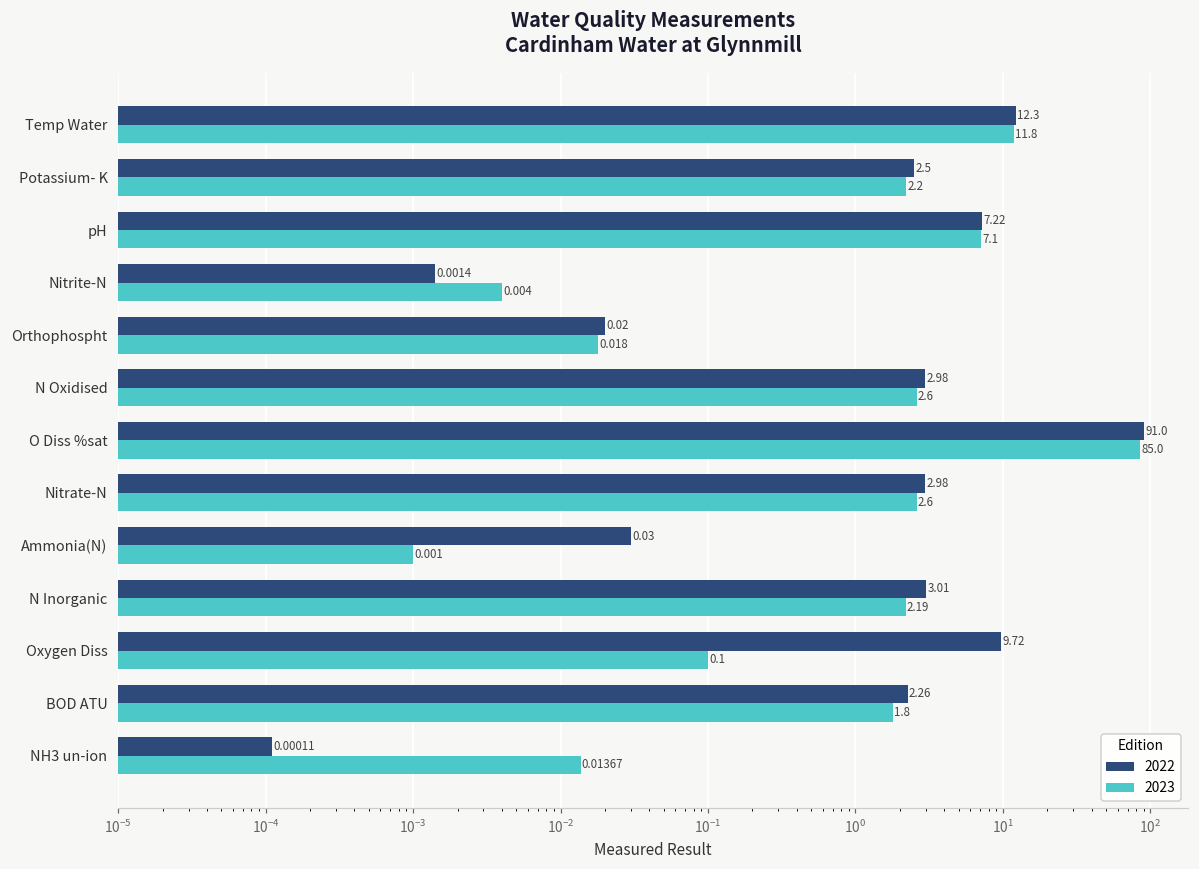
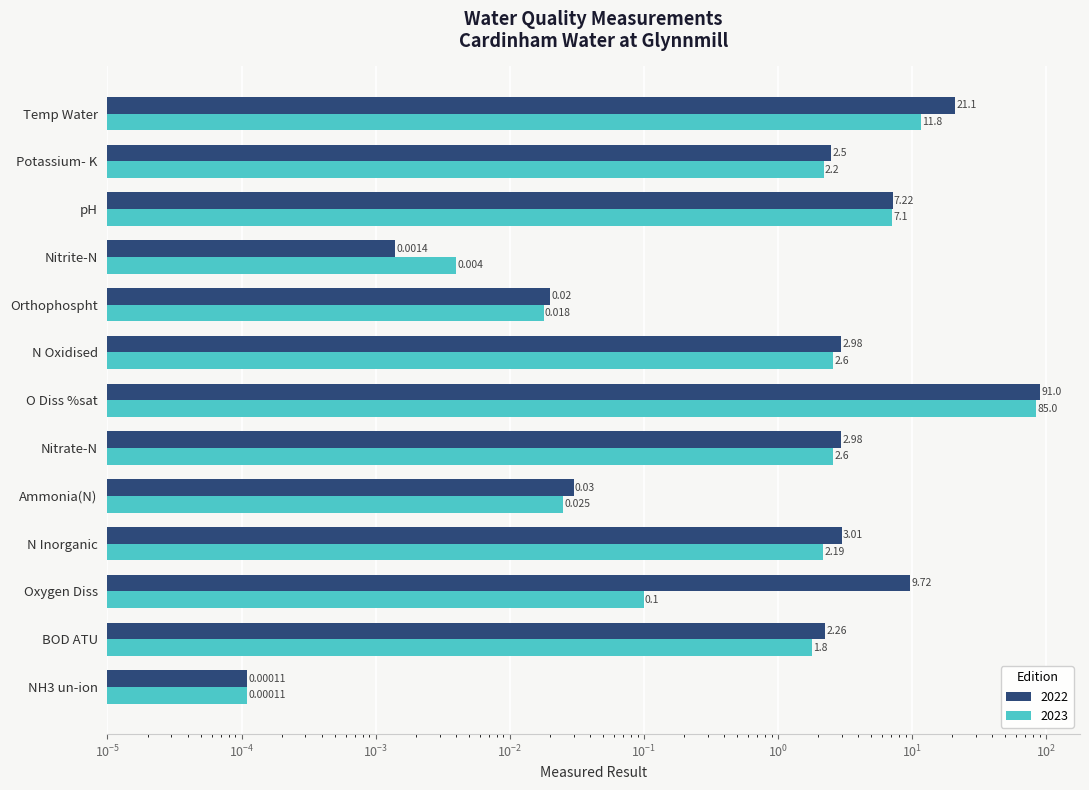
2022, Temp Water: 12.3 -> 21.1
2023, Ammonia(N): 0.001 -> 0.025
2023, NH3 un-ion: 0.01367 -> 0.00011
